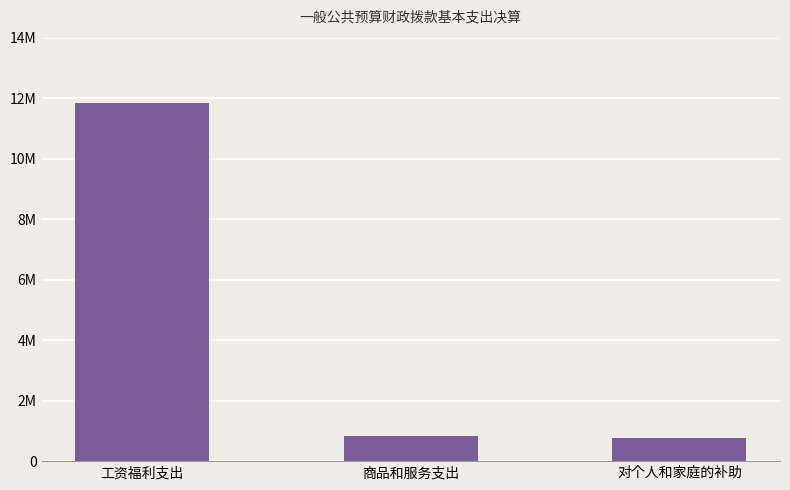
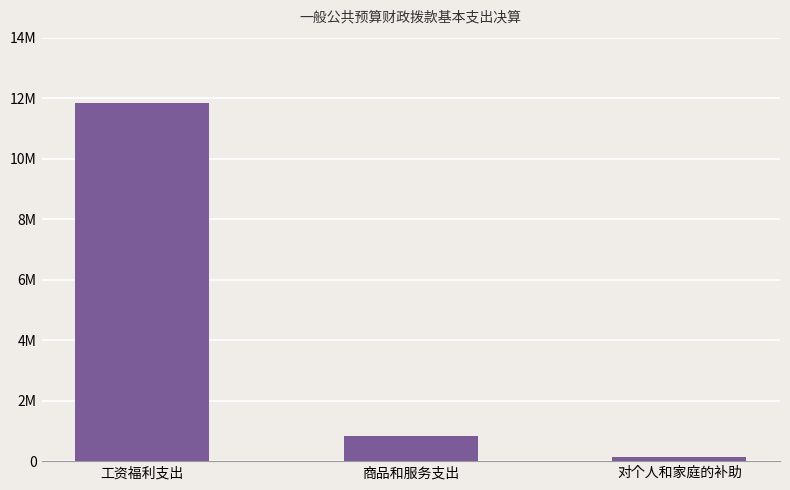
对个人和家庭的补助: 800000 -> 100000
